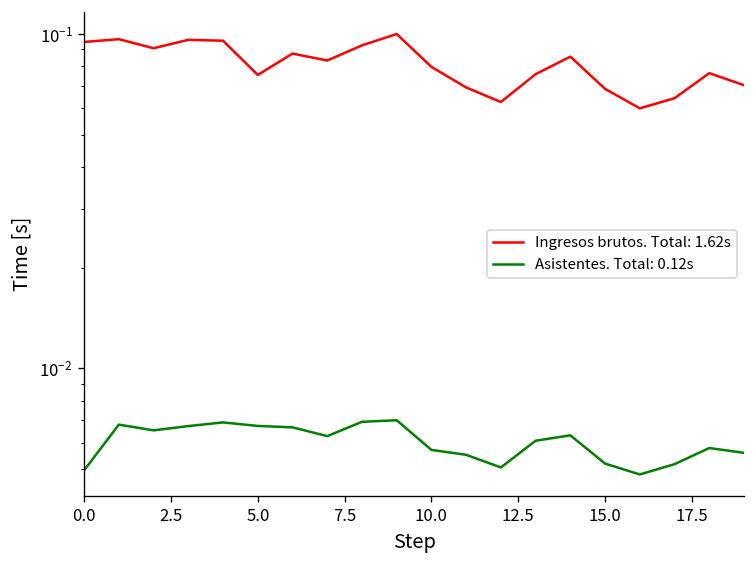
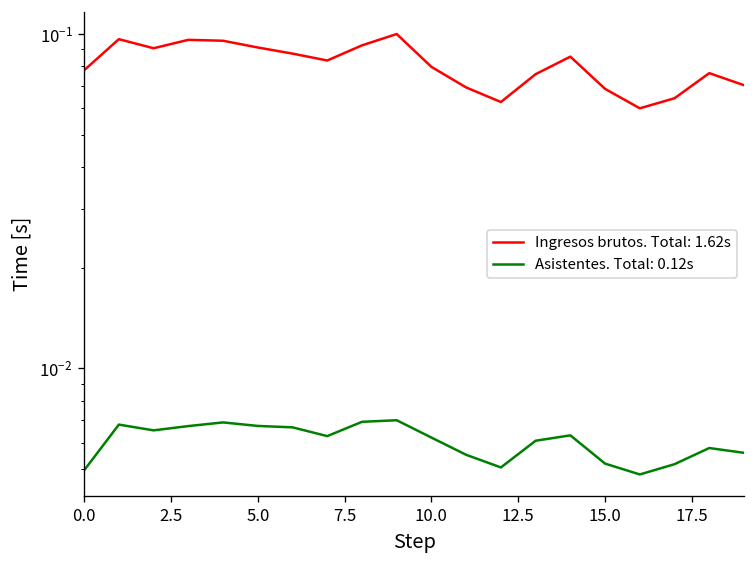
Ingresos brutos. Total: 1.62s, 0.0: 0.095 -> 0.078
Ingresos brutos. Total: 1.62s, 5.0: 0.075 -> 0.091
Asistentes. Total: 0.12s, 10.0: 0.0057 -> 0.0062
